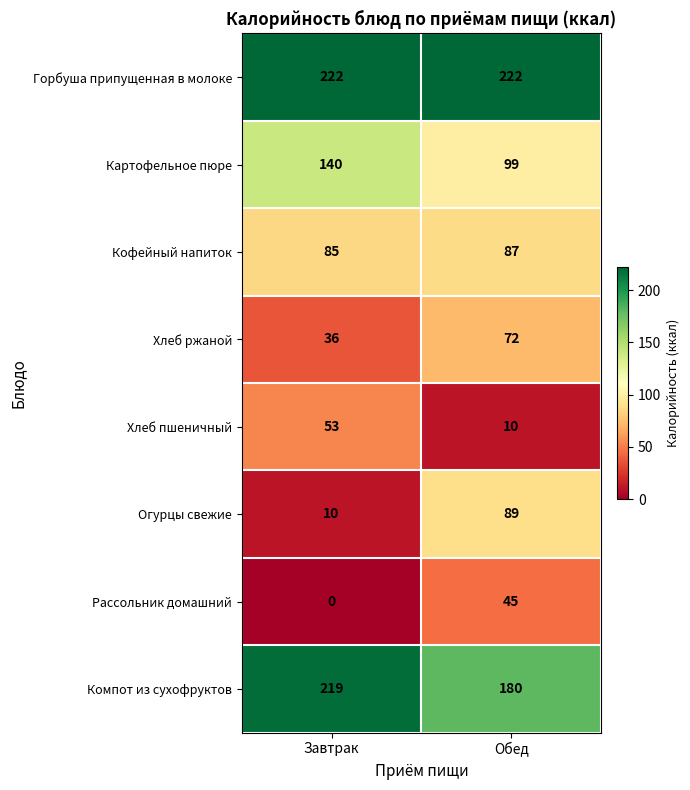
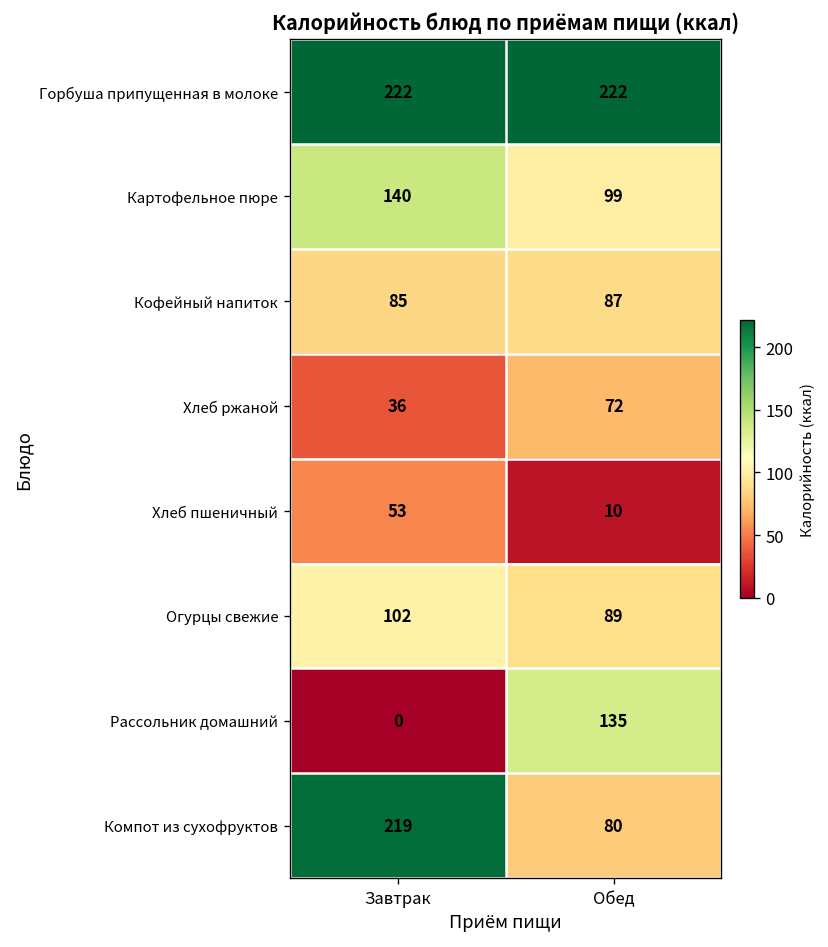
Огурцы свежие, Завтрак: 10 -> 102
Рассольник домашний, Обед: 45 -> 135
Компот из сухофруктов, Обед: 180 -> 80
